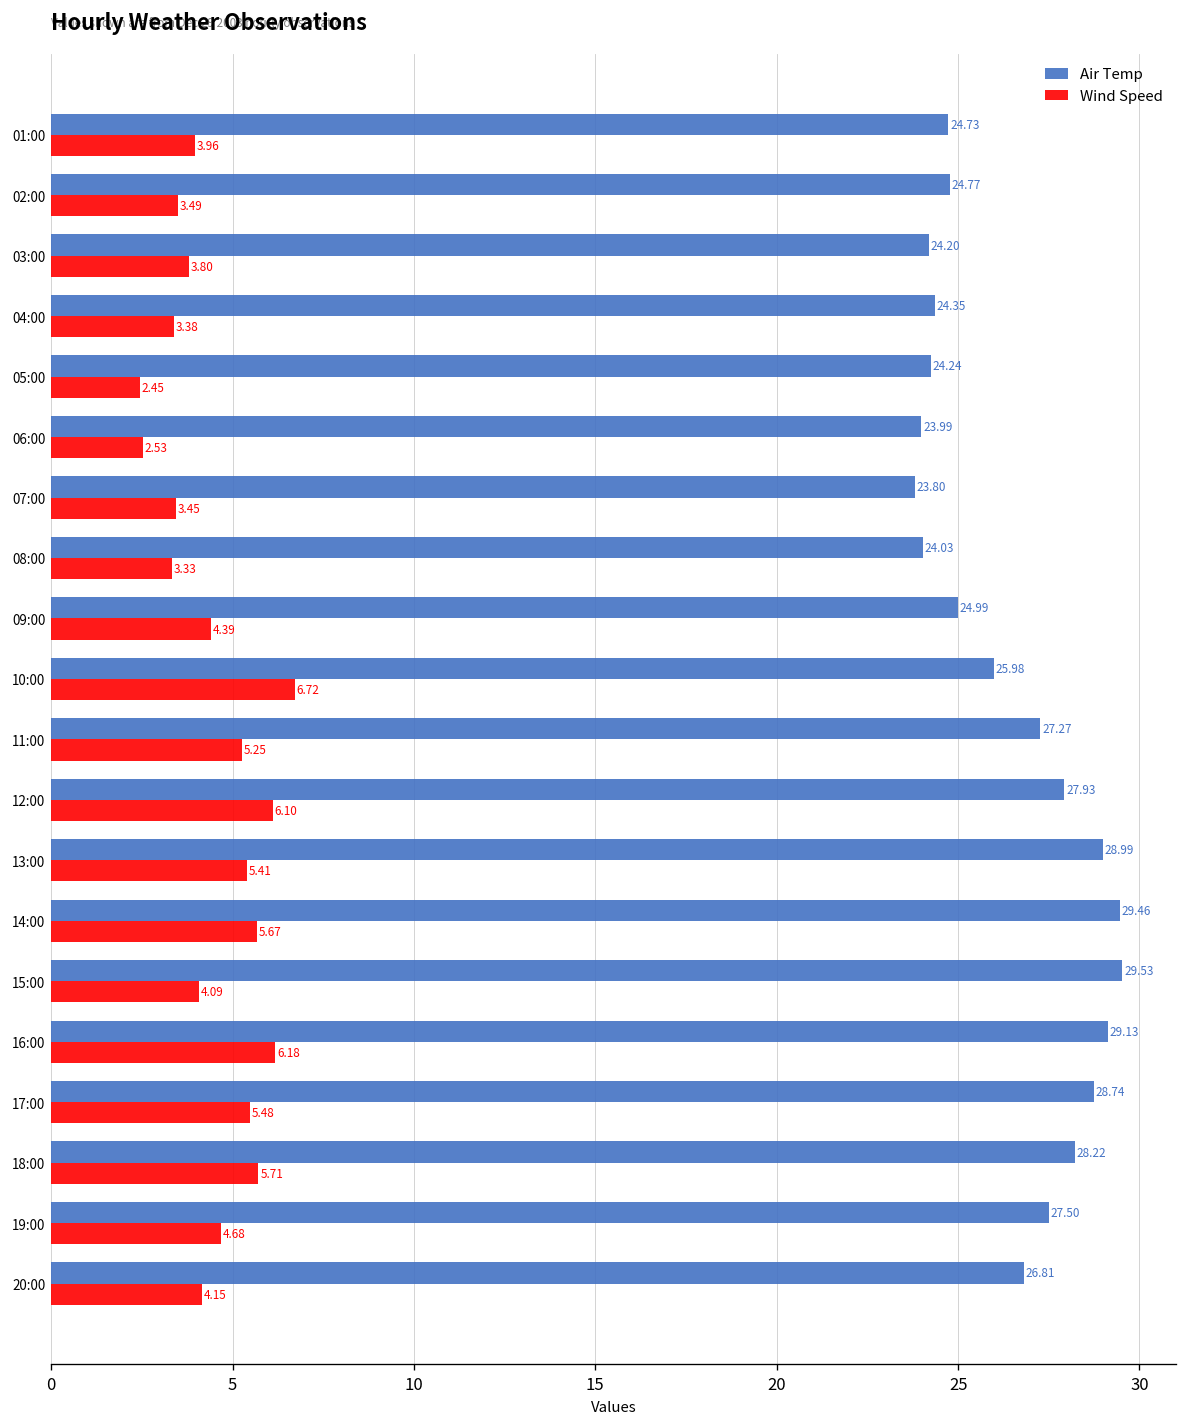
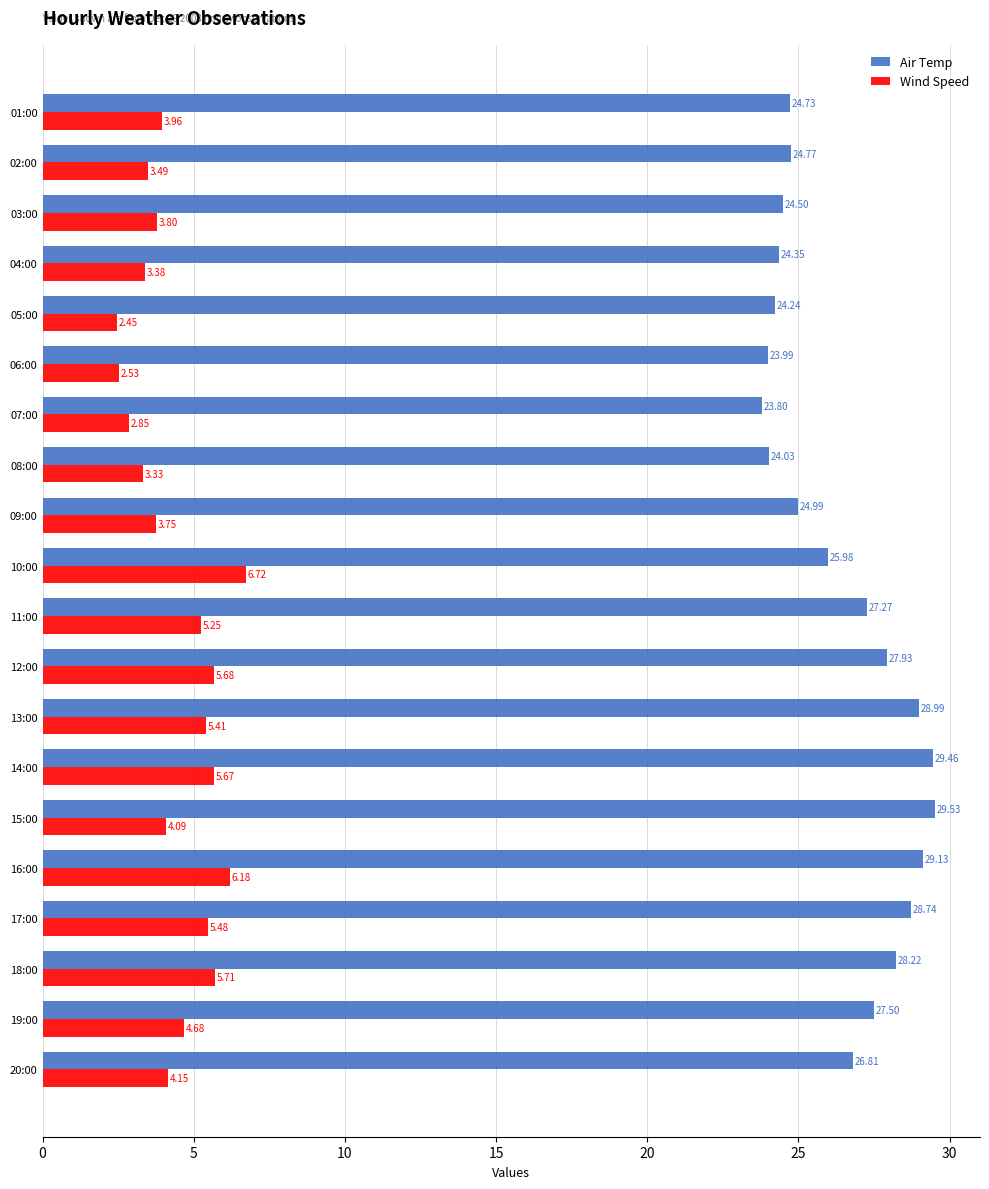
Air Temp, 03:00: 24.20 -> 24.50
Wind Speed, 07:00: 3.45 -> 2.85
Wind Speed, 09:00: 4.39 -> 3.75
Wind Speed, 12:00: 6.10 -> 5.68
